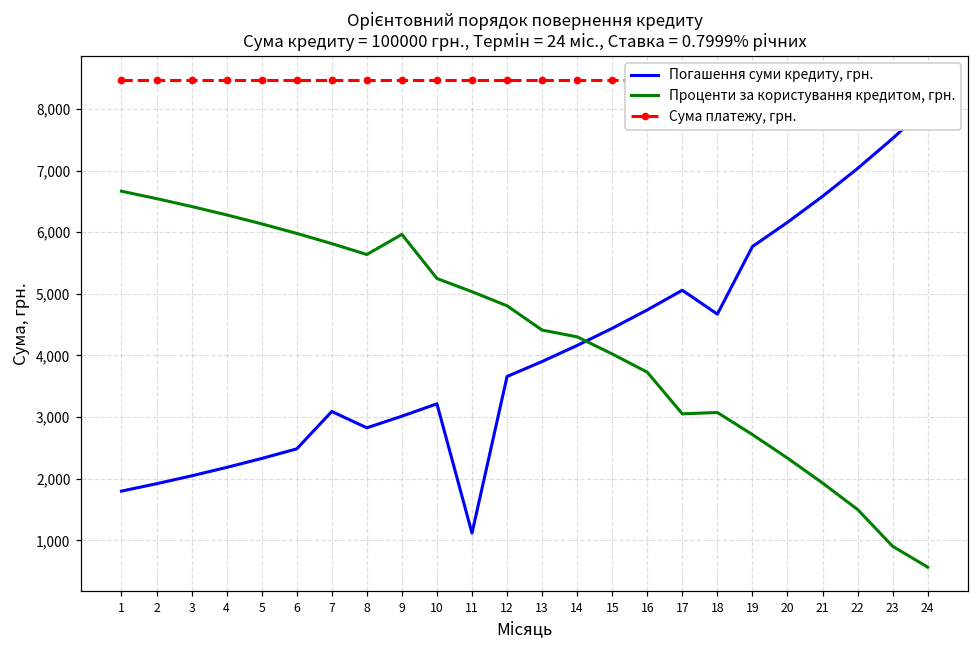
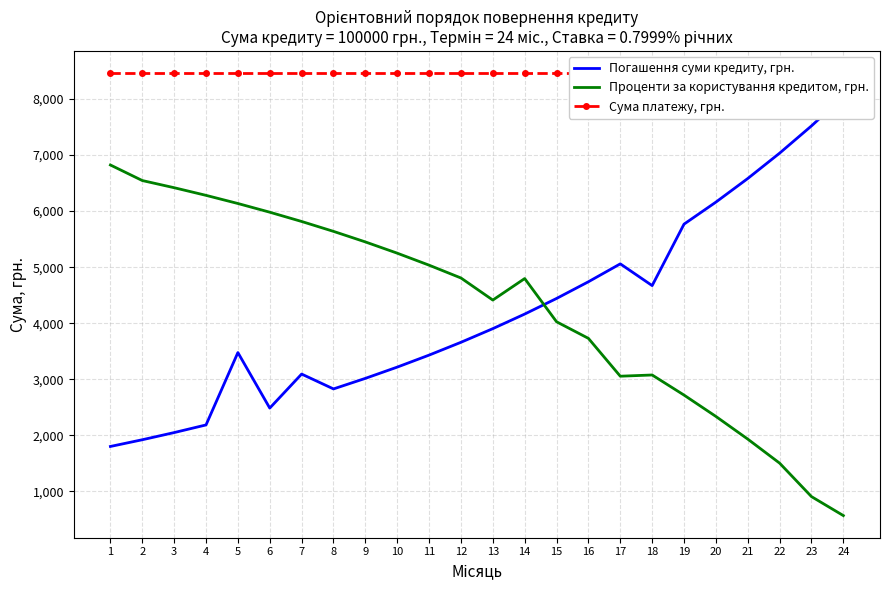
Проценти за користування кредитом, грн., 1: 6,700 -> 6,800
Погашення суми кредиту, грн., 5: 2,300 -> 3,500
Проценти за користування кредитом, грн., 9: 6,000 -> 5,500
Погашення суми кредиту, грн., 11: 1,100 -> 3,400
Проценти за користування кредитом, грн., 14: 4,300 -> 4,800
